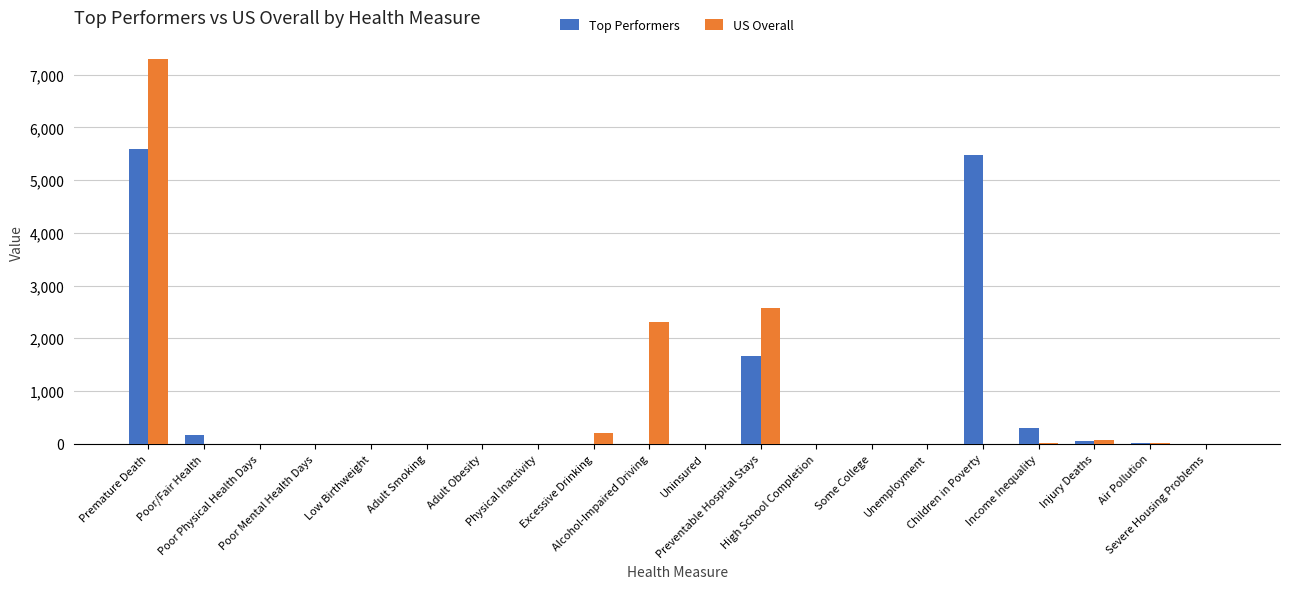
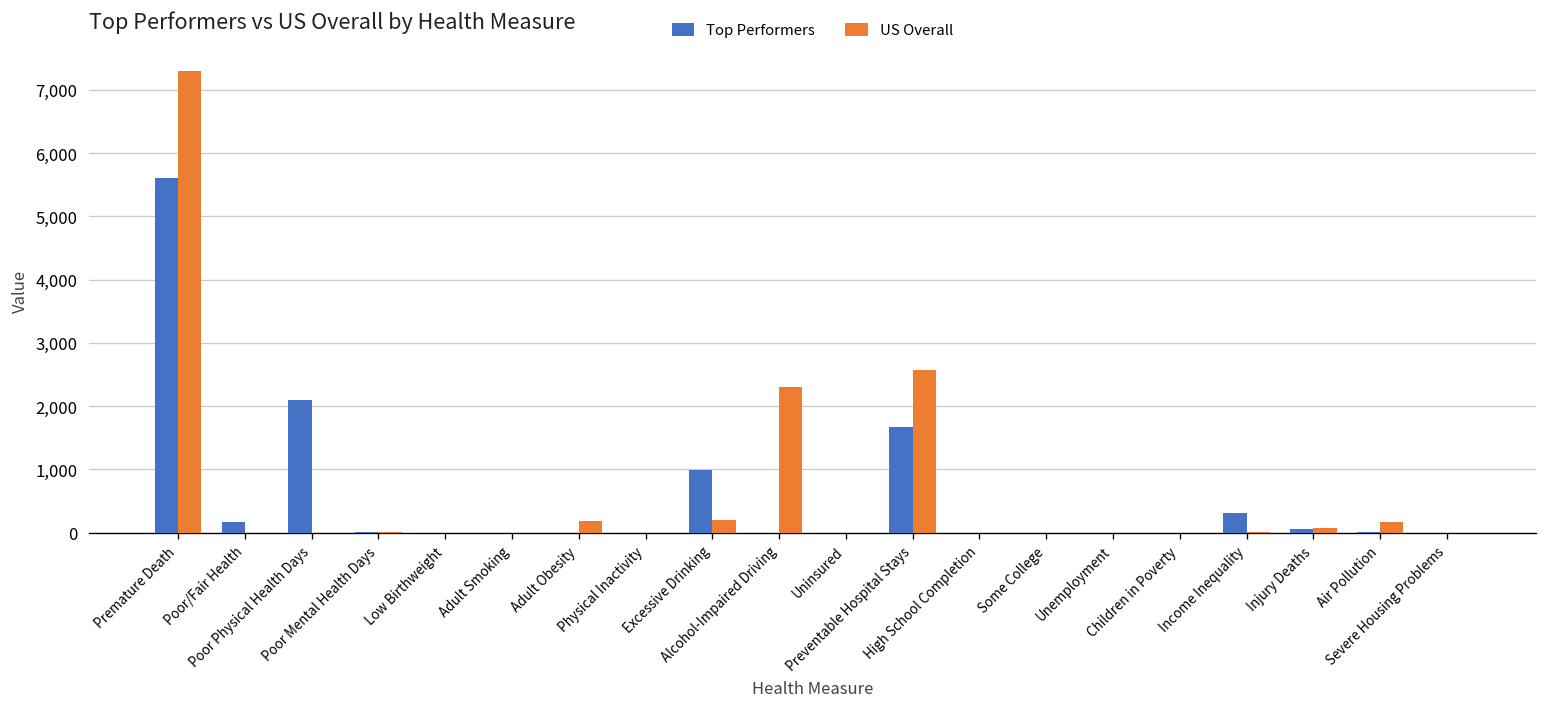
Top Performers, Poor Physical Health Days: 0 -> 2,100
US Overall, Adult Obesity: 0 -> 200
Top Performers, Excessive Drinking: 0 -> 1,000
Top Performers, Children in Poverty: 5,500 -> 0
US Overall, Air Pollution: 0 -> 200
